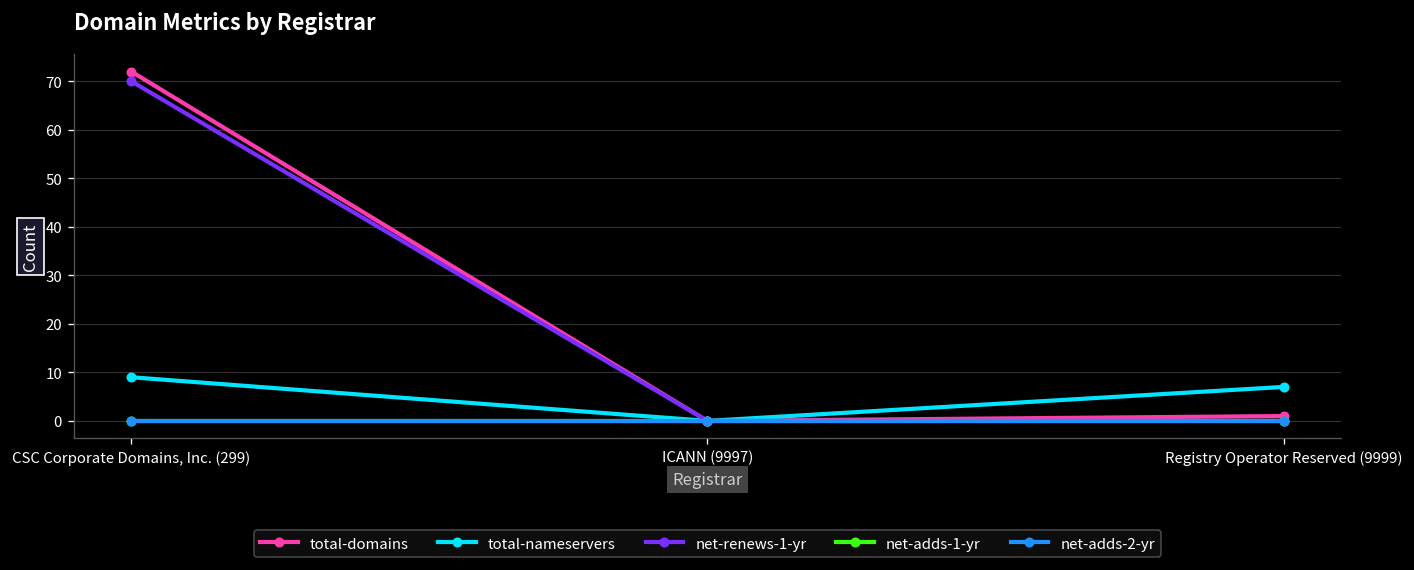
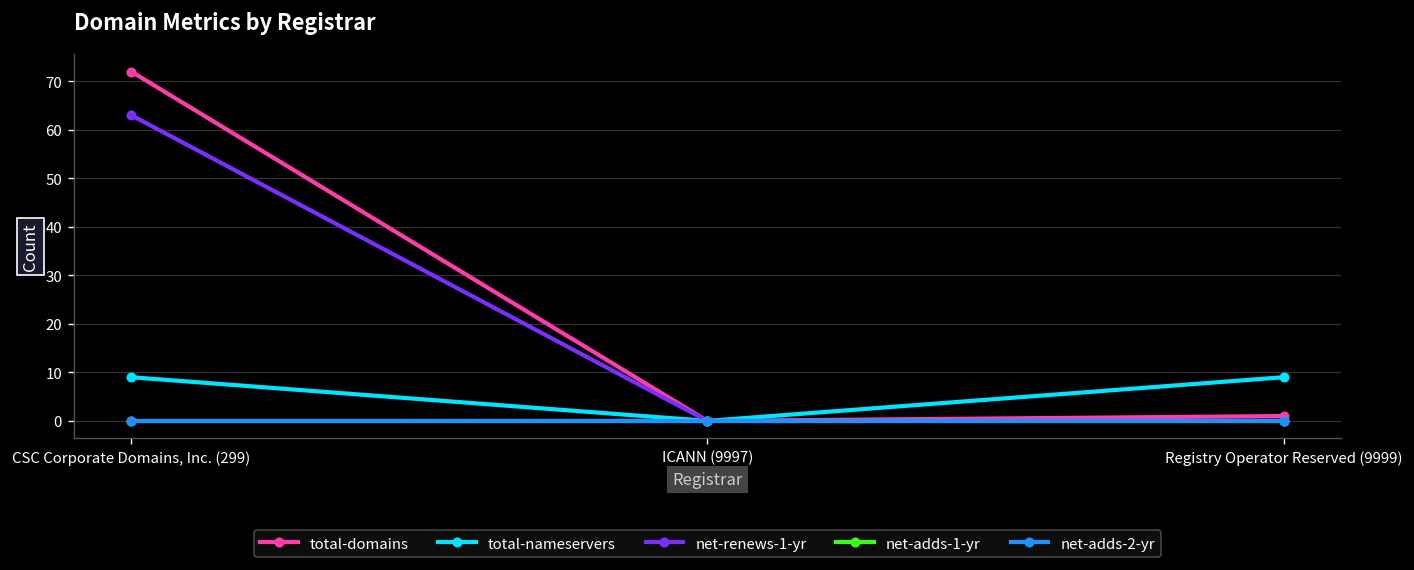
net-renews-1-yr, CSC Corporate Domains, Inc. (299): 70 -> 63
total-nameservers, Registry Operator Reserved (9999): 7 -> 9
